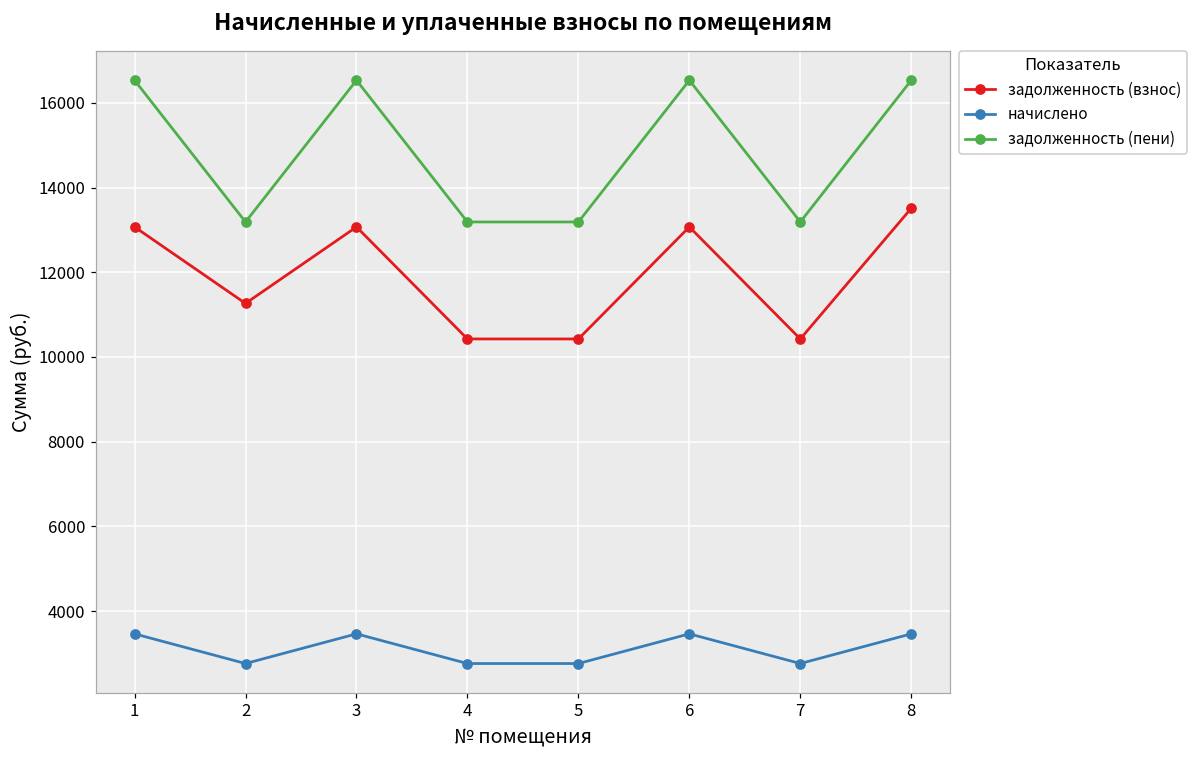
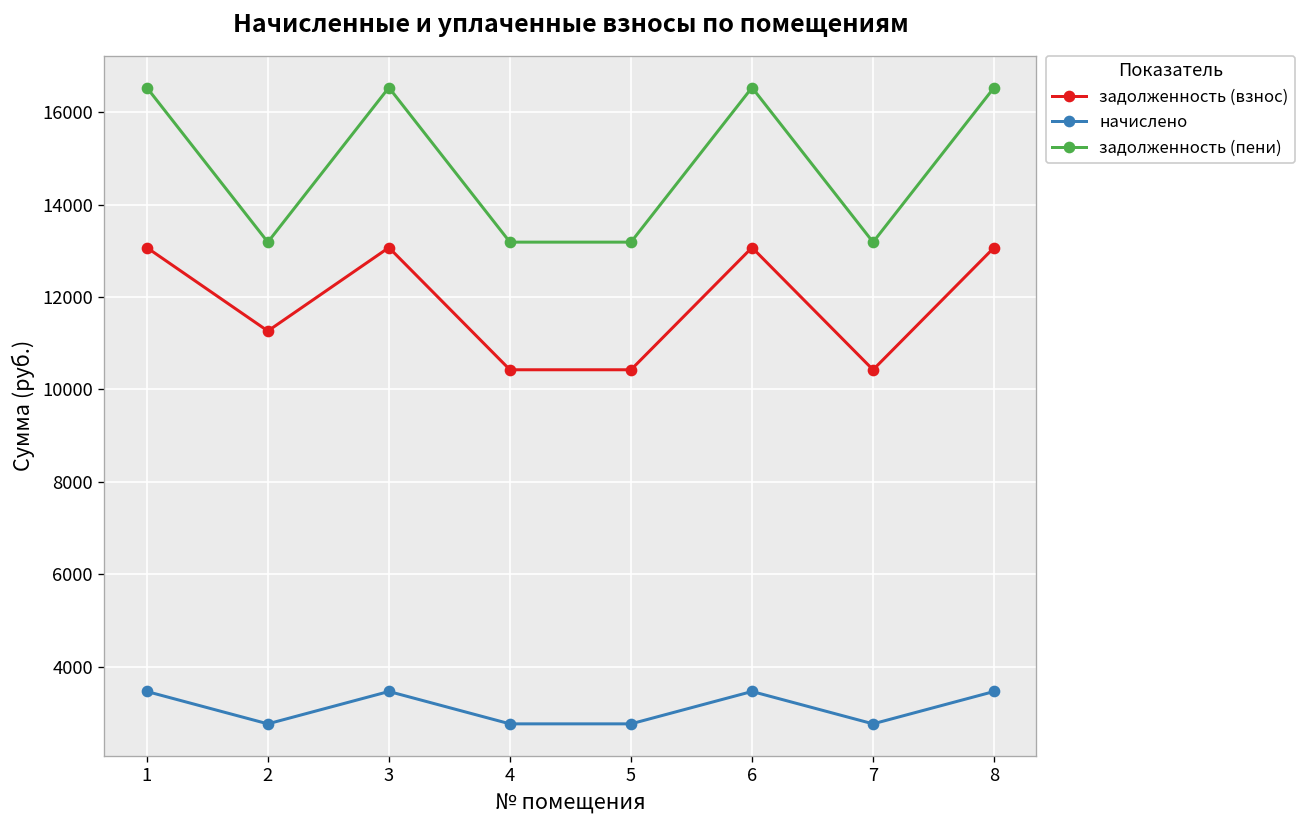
задолженность (взнос), 8: 13500 -> 13100
